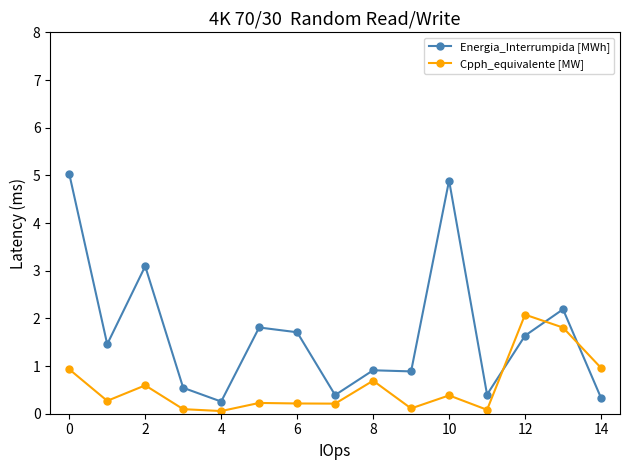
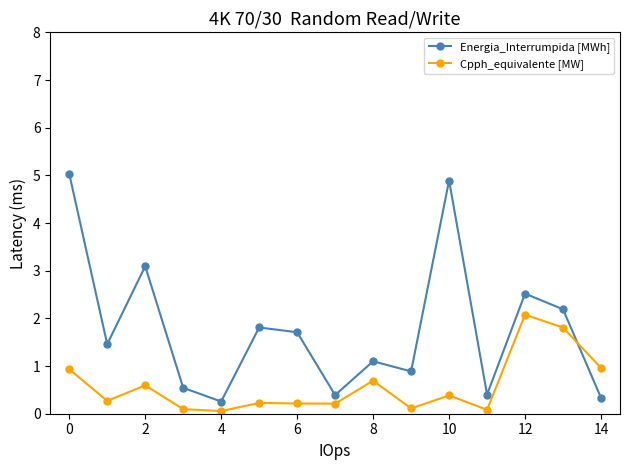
Energia_Interrumpida [MWh], 8: 0.9 -> 1.1
Energia_Interrumpida [MWh], 12: 1.6 -> 2.5
